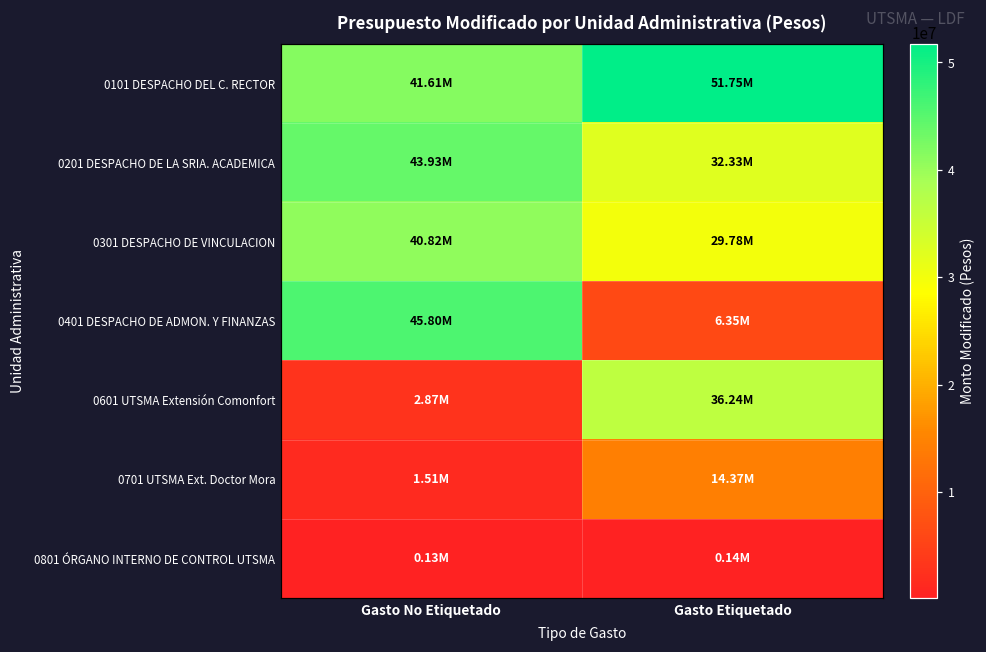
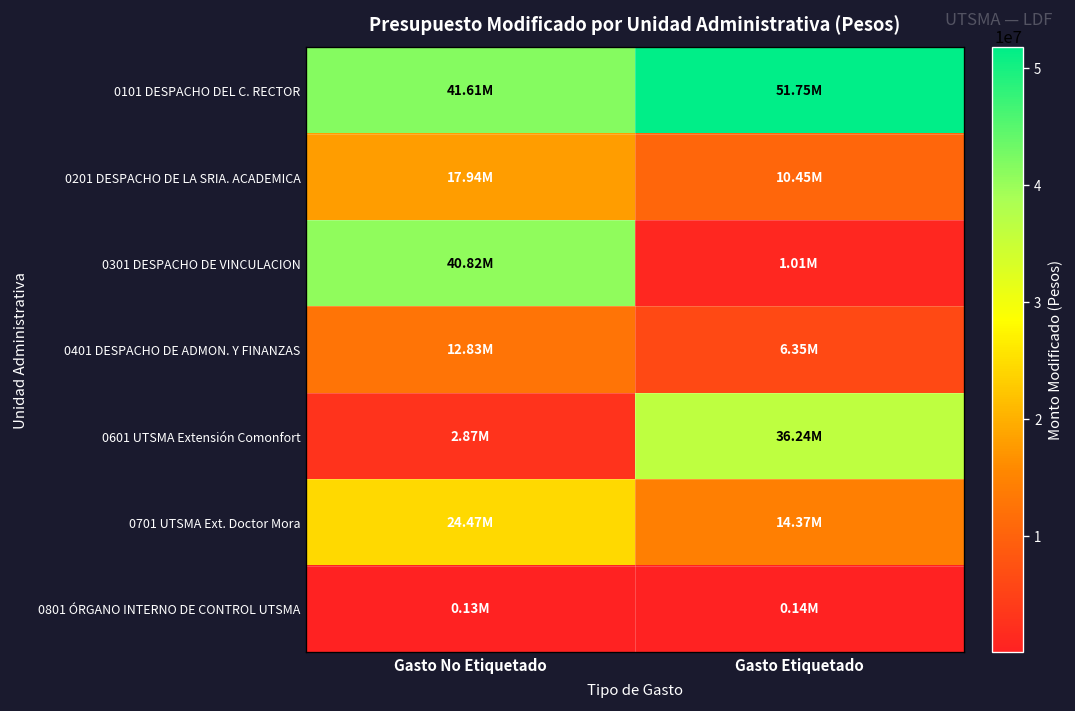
0201 DESPACHO DE LA SRIA. ACADEMICA, Gasto No Etiquetado: 43.93M -> 17.94M
0201 DESPACHO DE LA SRIA. ACADEMICA, Gasto Etiquetado: 32.33M -> 10.45M
0301 DESPACHO DE VINCULACION, Gasto Etiquetado: 29.78M -> 1.01M
0401 DESPACHO DE ADMON. Y FINANZAS, Gasto No Etiquetado: 45.80M -> 12.83M
0701 UTSMA Ext. Doctor Mora, Gasto No Etiquetado: 1.51M -> 24.47M
